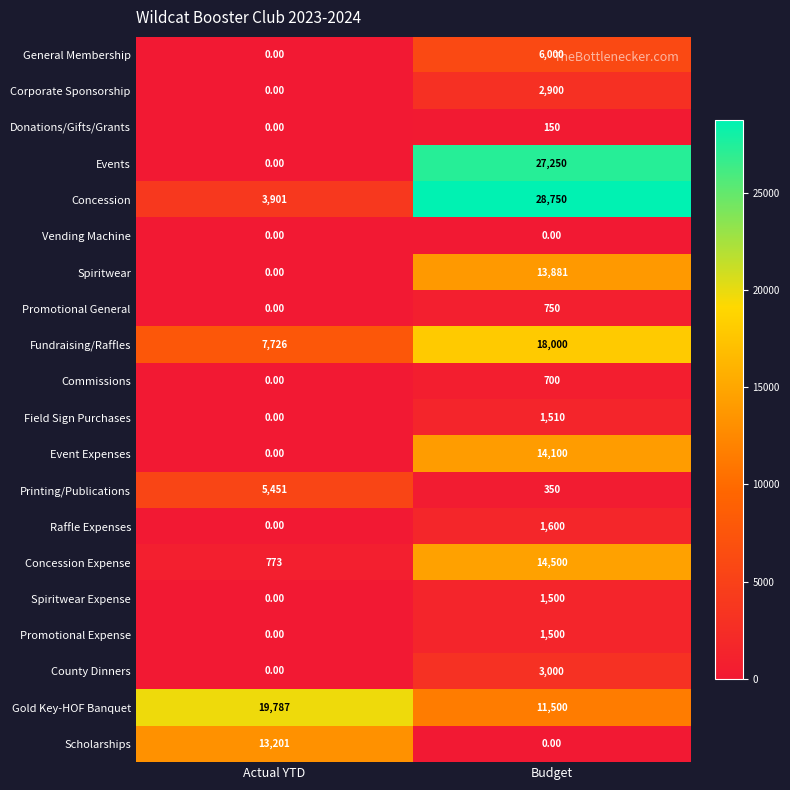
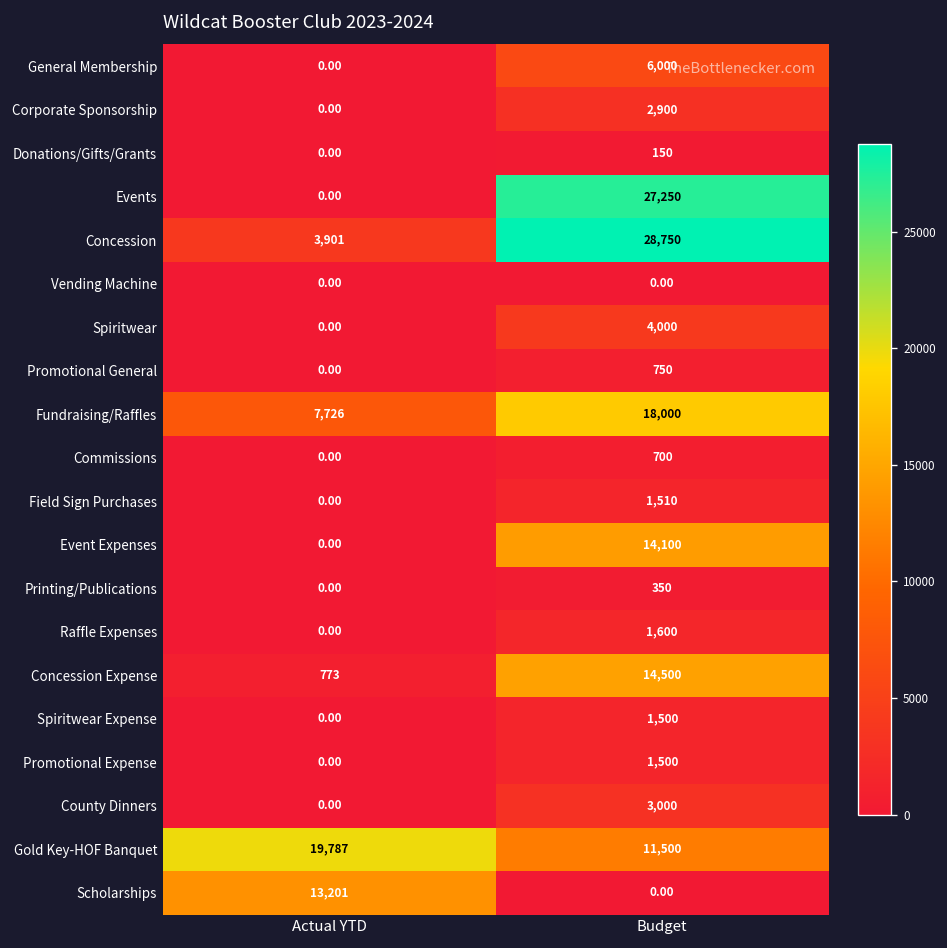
Spiritwear, Budget: 13,881 -> 4,000
Printing/Publications, Actual YTD: 5,451 -> 0.00
